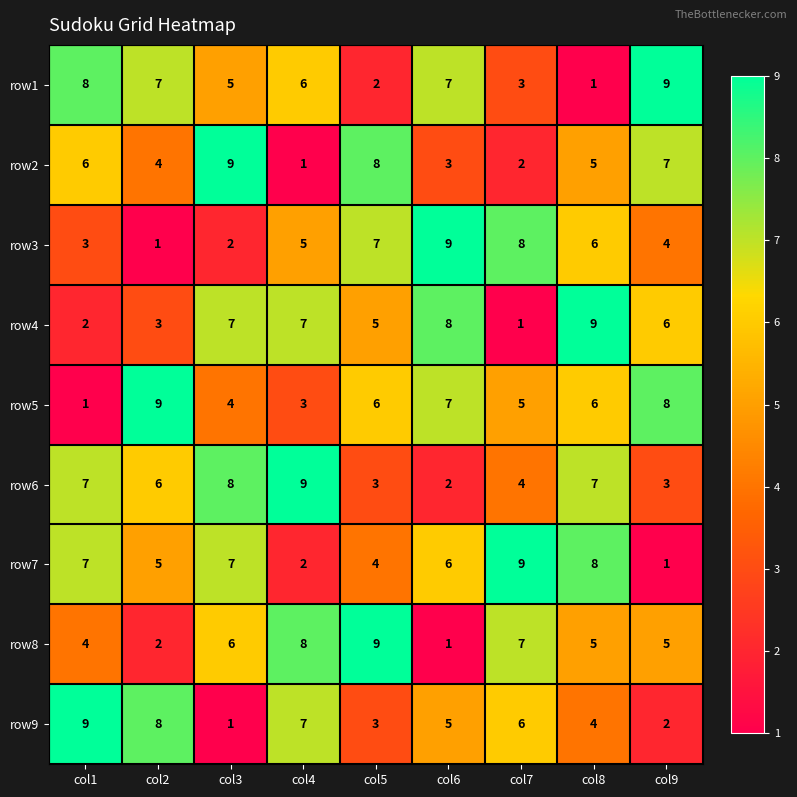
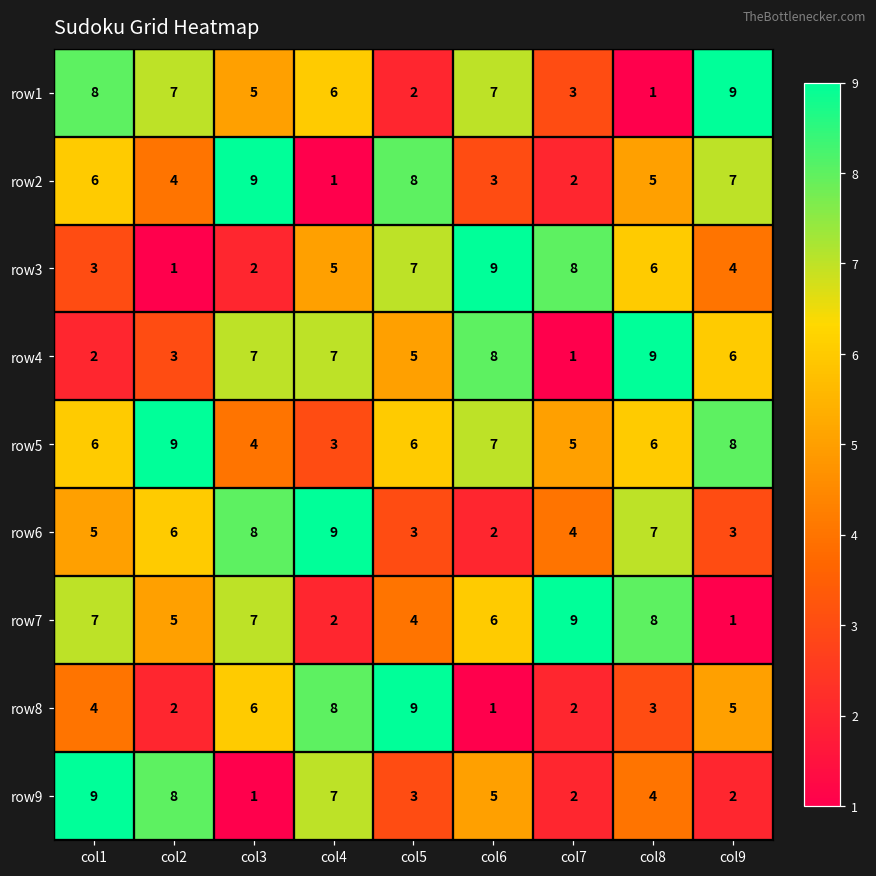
row5, col1: 1 -> 6
row6, col1: 7 -> 5
row8, col7: 7 -> 2
row8, col8: 5 -> 3
row9, col7: 6 -> 2
